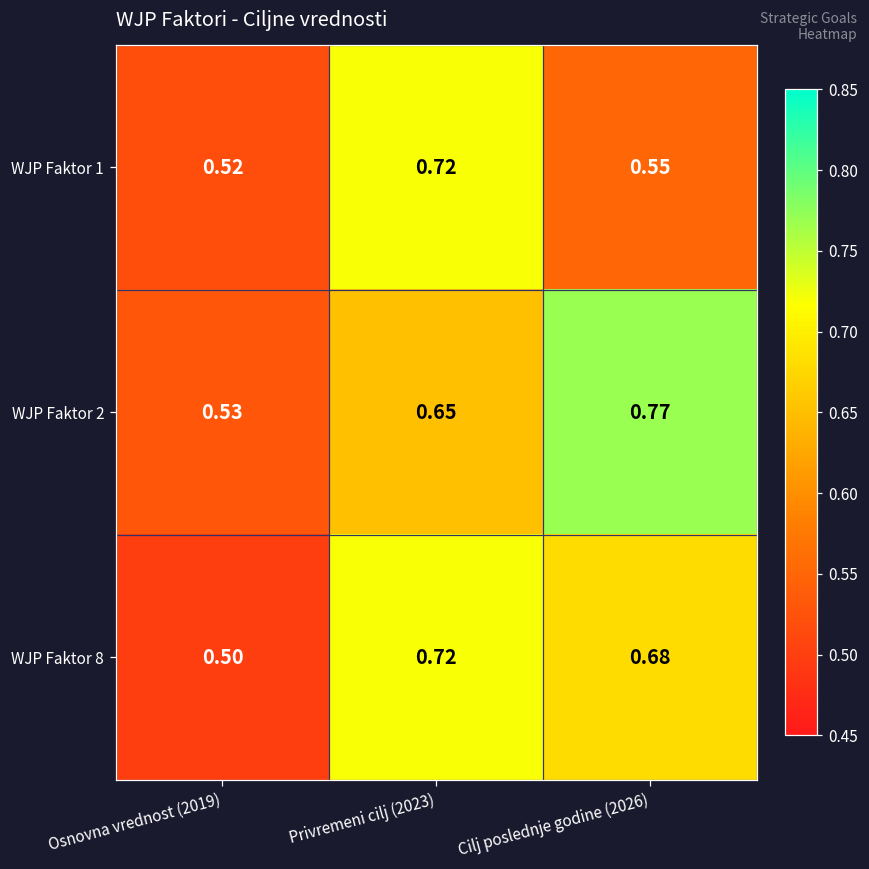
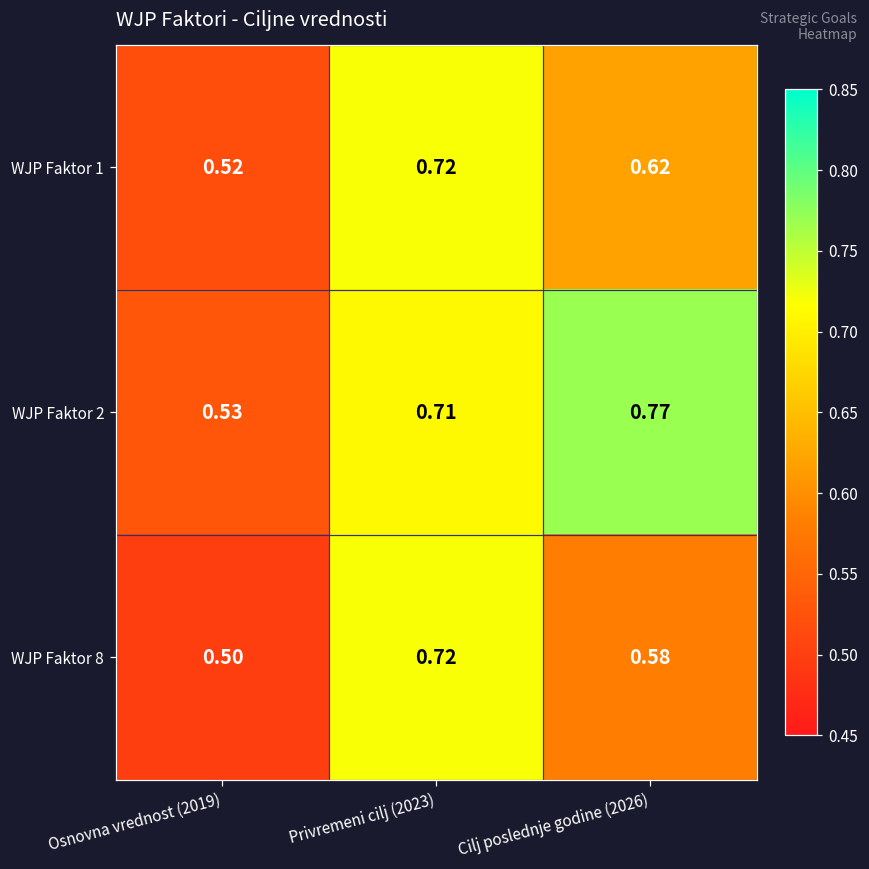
WJP Faktor 1, Cilj poslednje godine (2026): 0.55 -> 0.62
WJP Faktor 2, Privremeni cilj (2023): 0.65 -> 0.71
WJP Faktor 8, Cilj poslednje godine (2026): 0.68 -> 0.58
